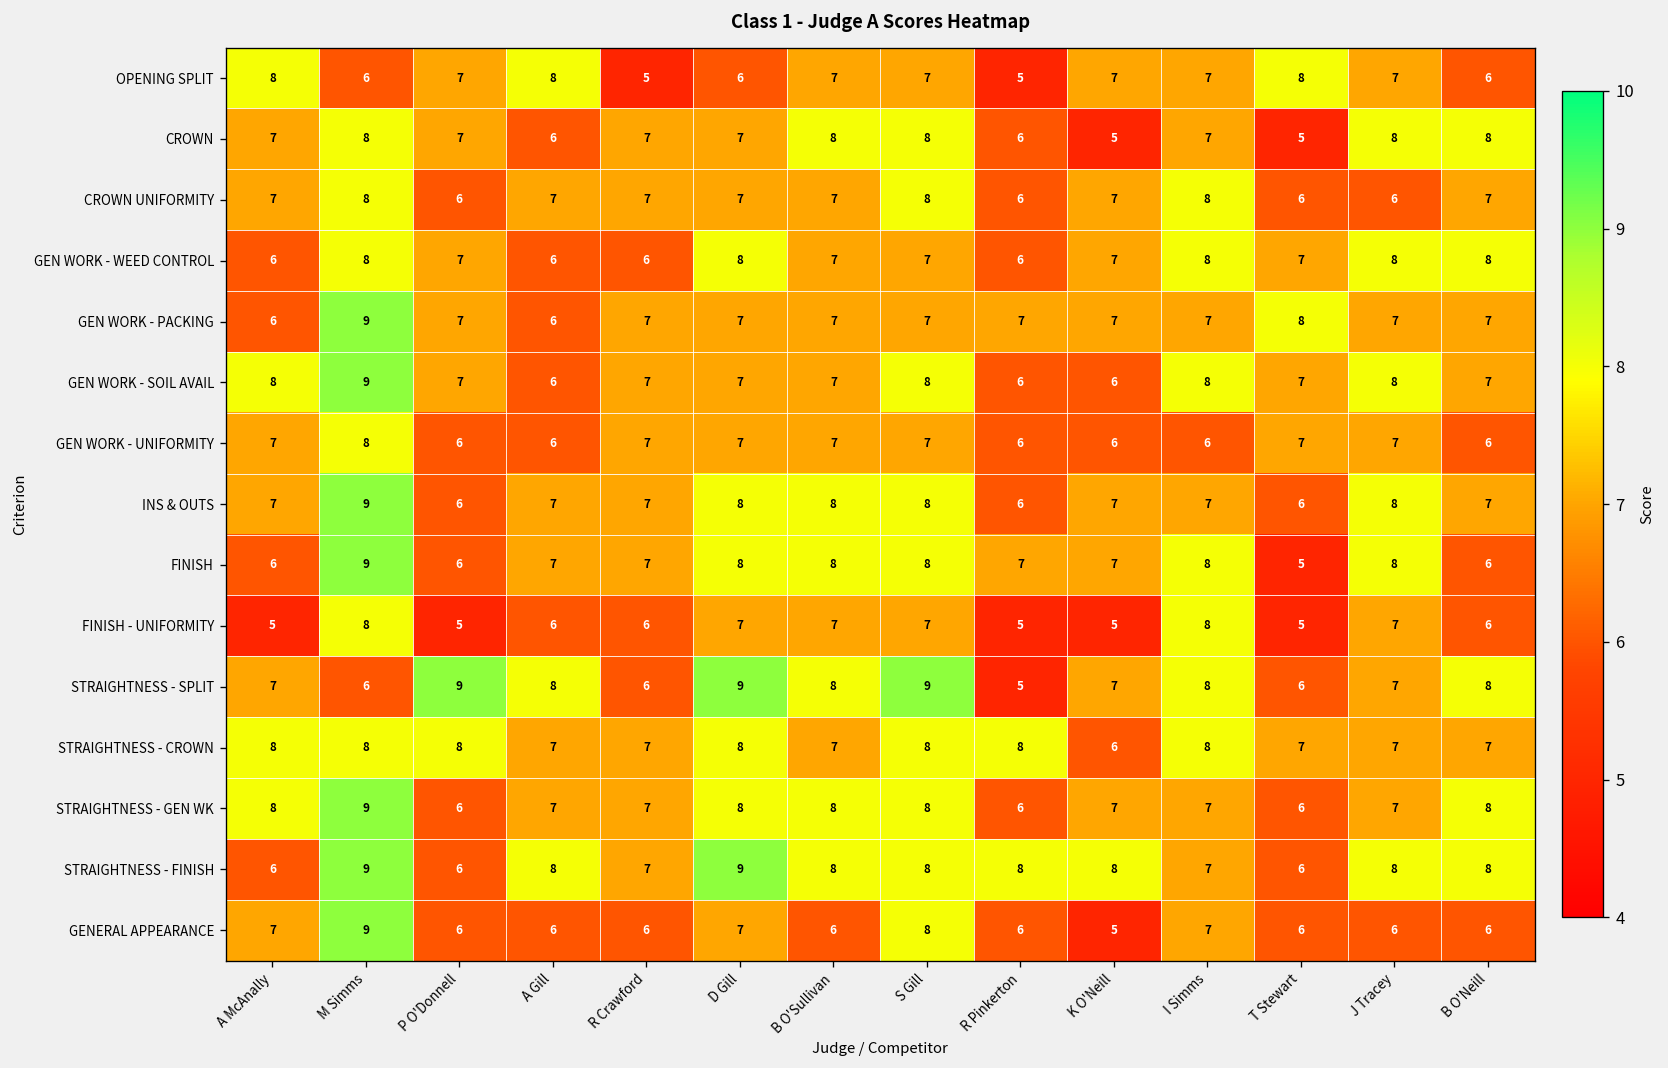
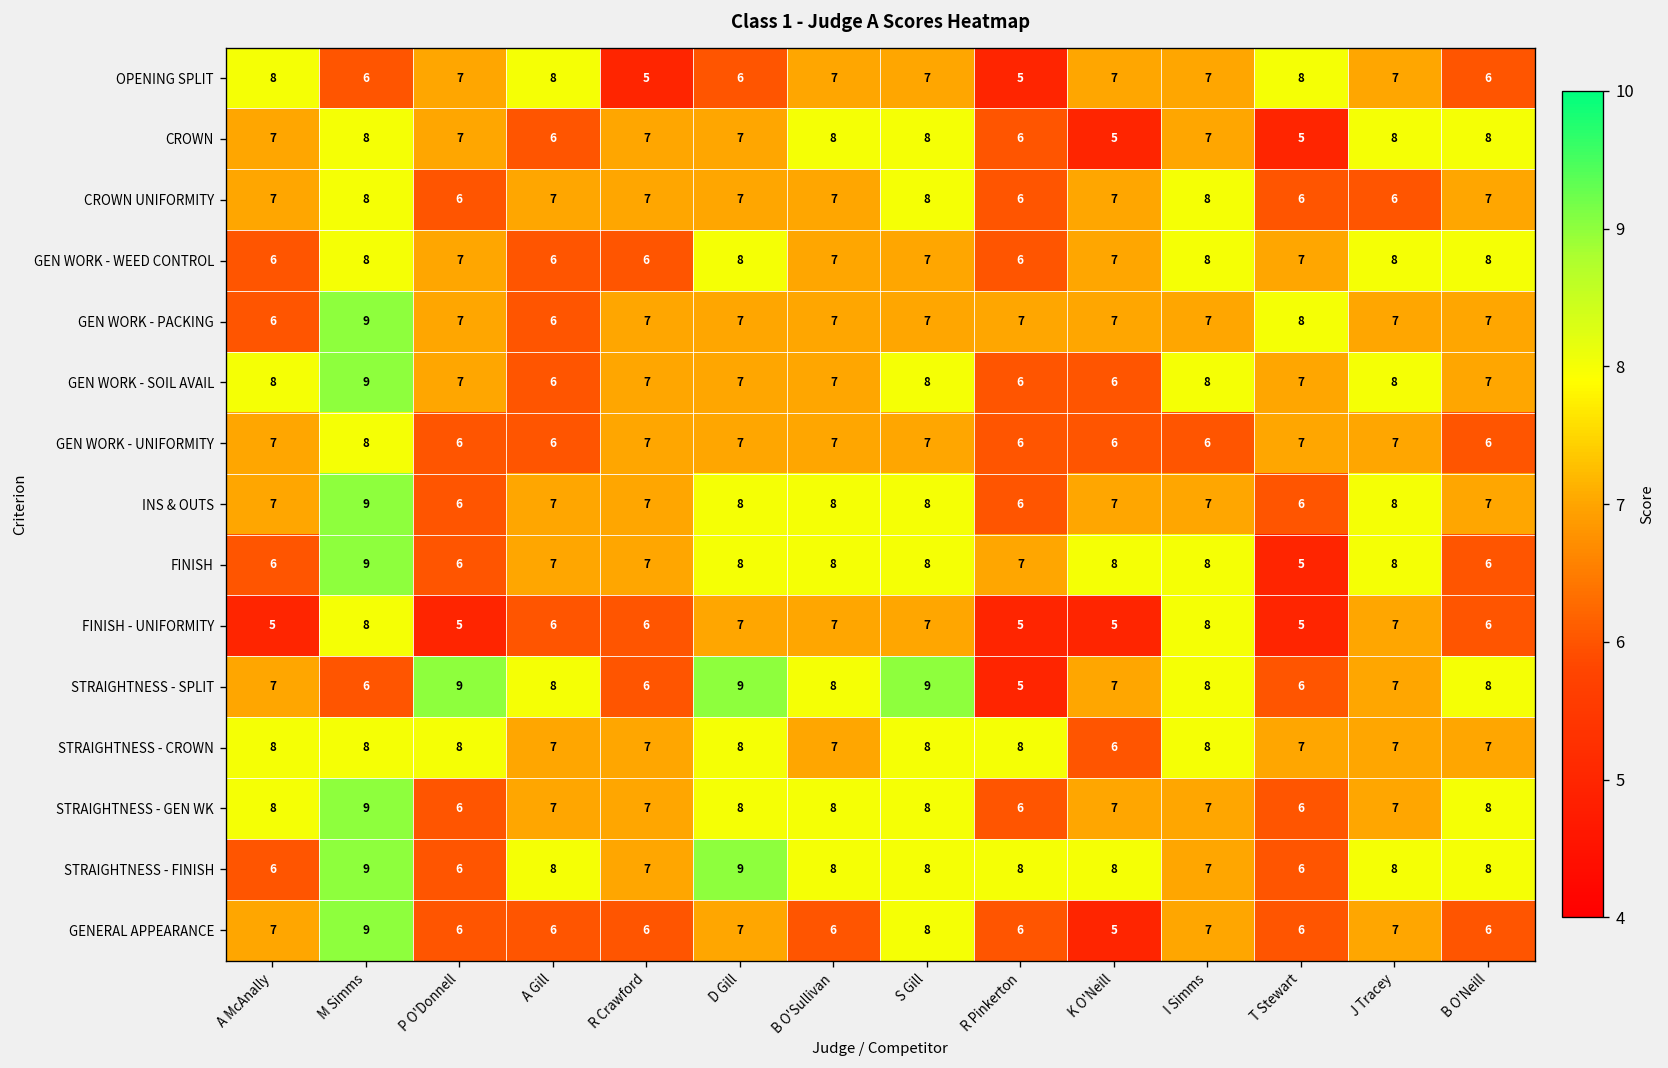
FINISH, K O'Neill: 7 -> 8
GENERAL APPEARANCE, J Tracey: 6 -> 7
